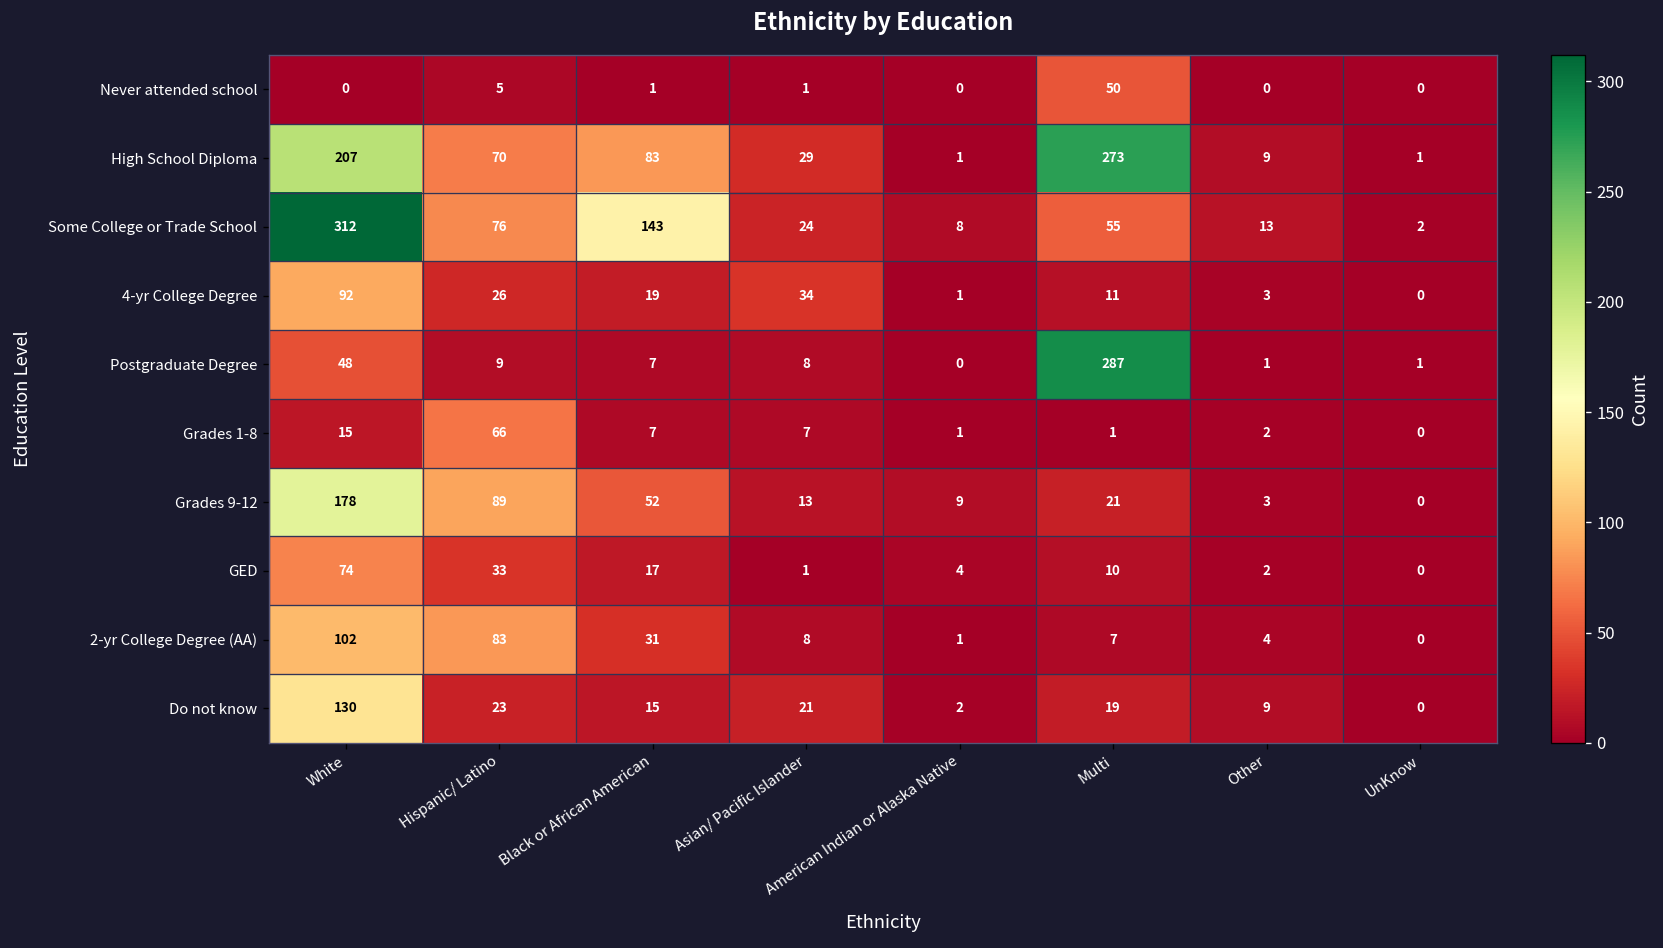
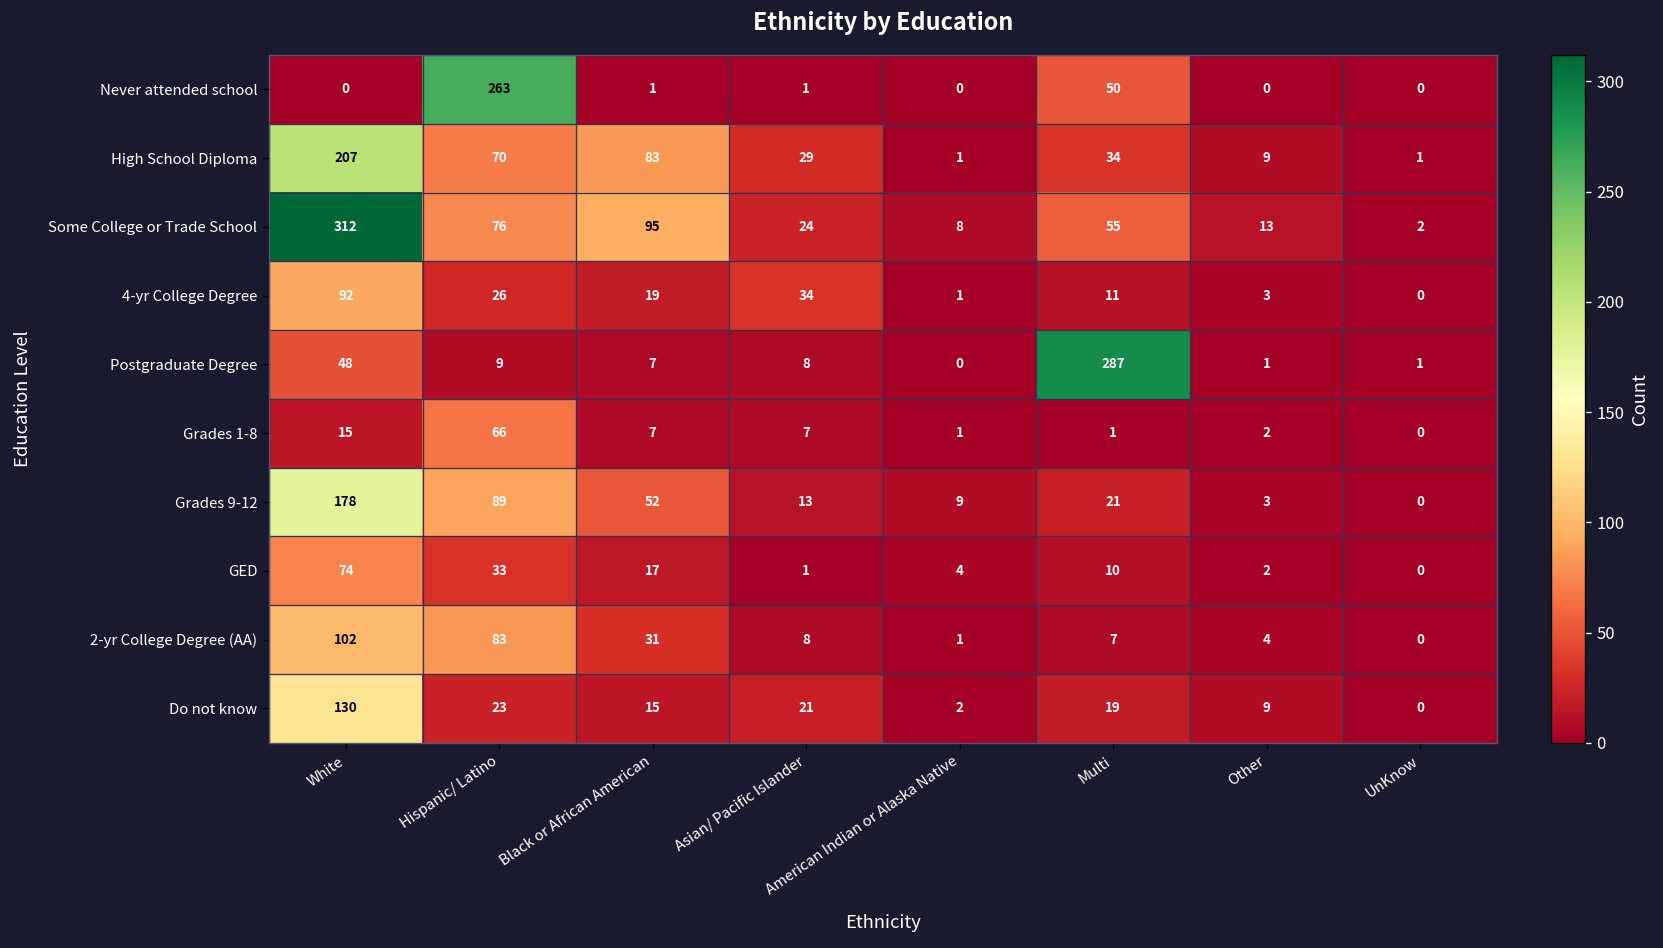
Never attended school, Hispanic/ Latino: 5 -> 263
High School Diploma, Multi: 273 -> 34
Some College or Trade School, Black or African American: 143 -> 95
